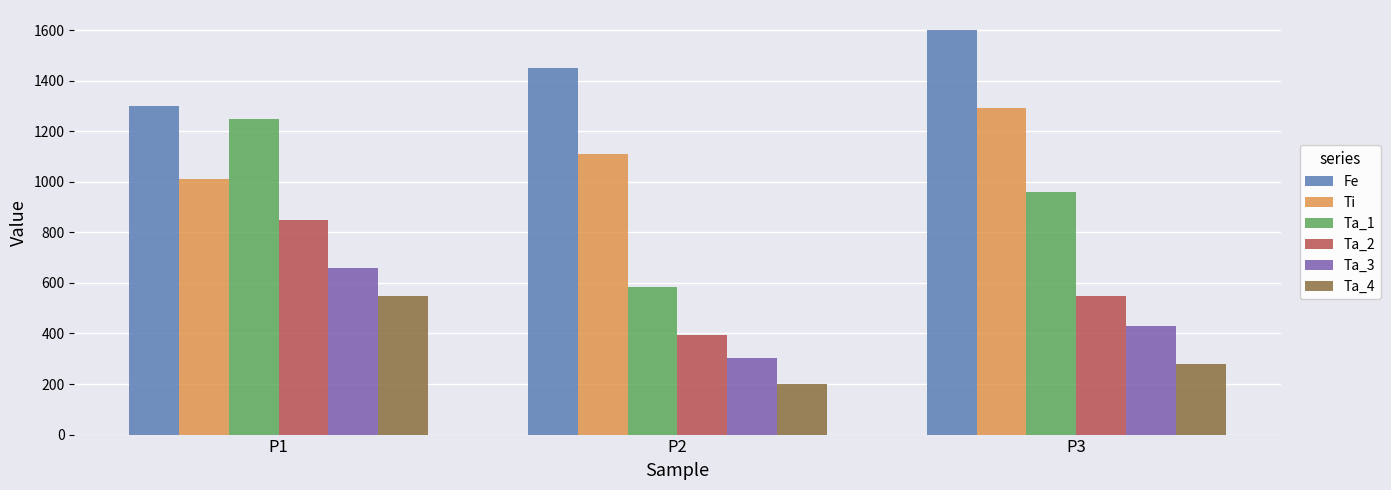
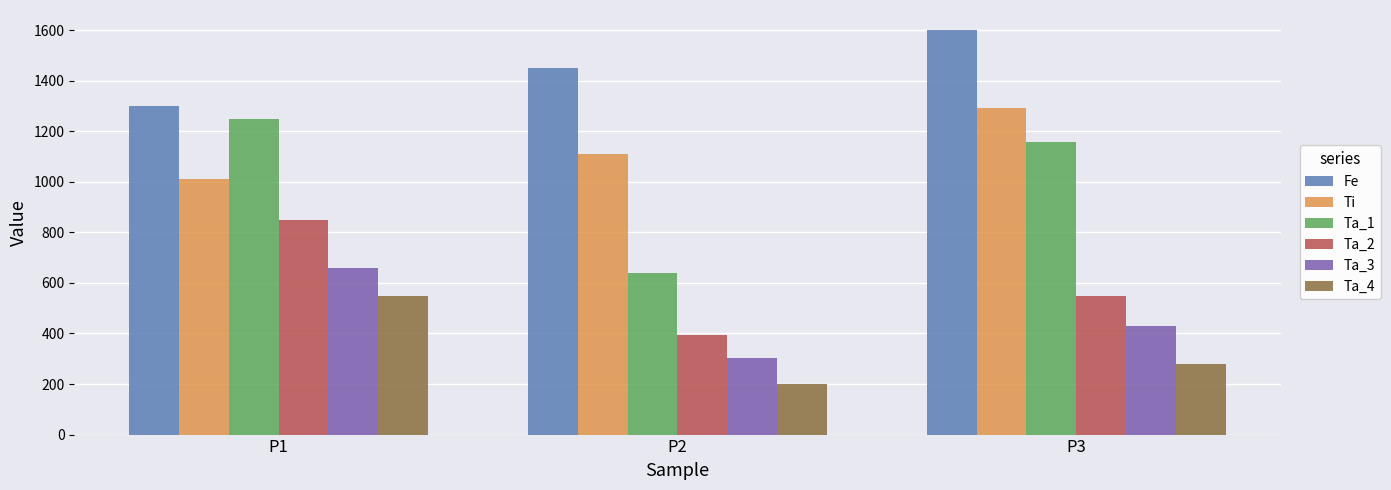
Ta_1, P2: 580 -> 640
Ta_1, P3: 960 -> 1160
